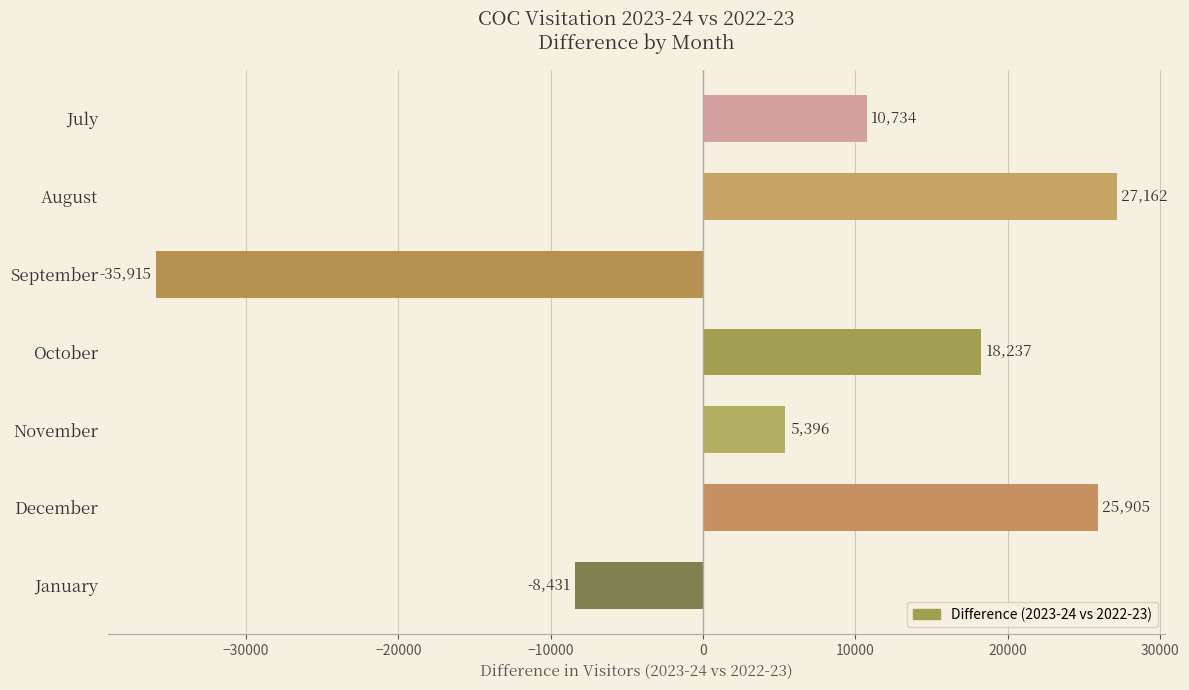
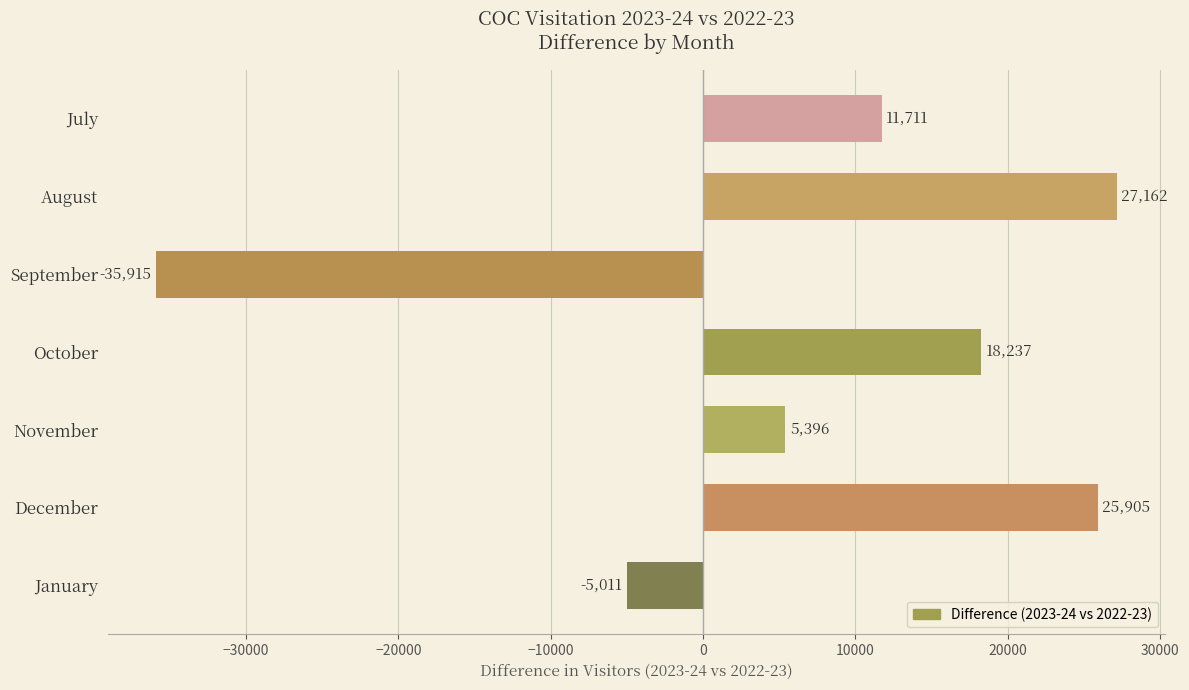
July: 10,734 -> 11,711
January: -8,431 -> -5,011
